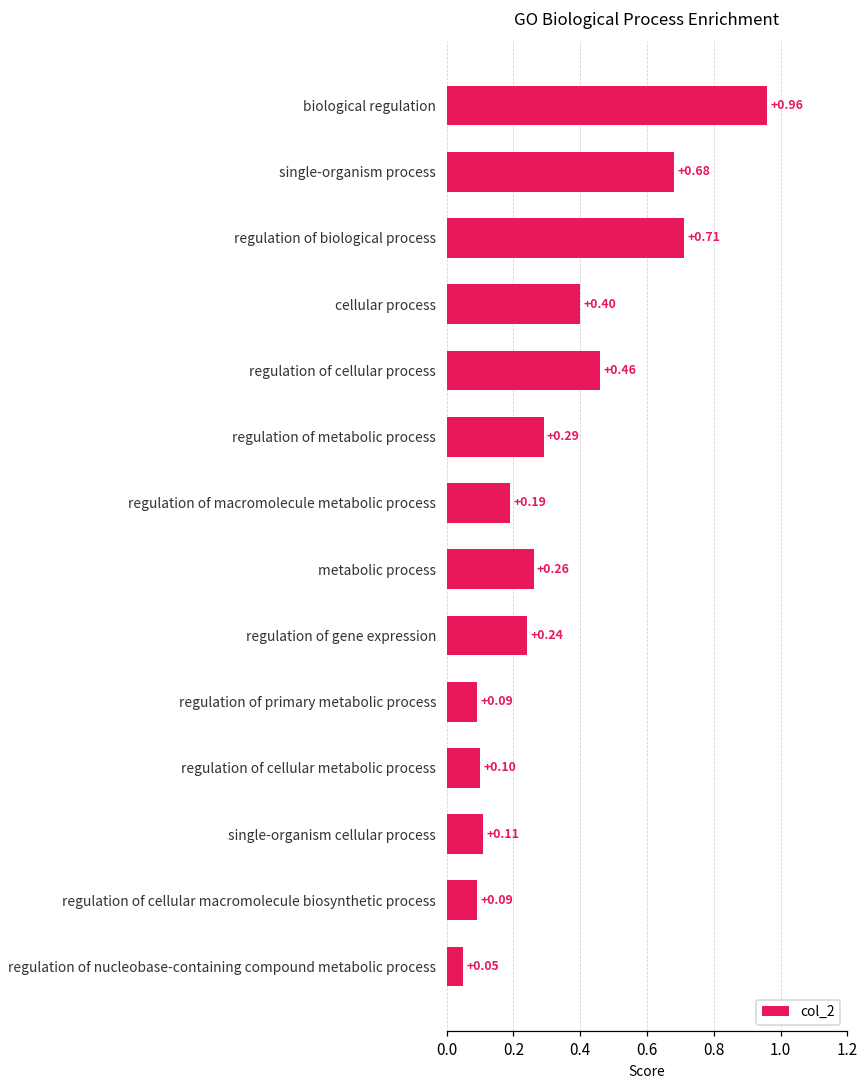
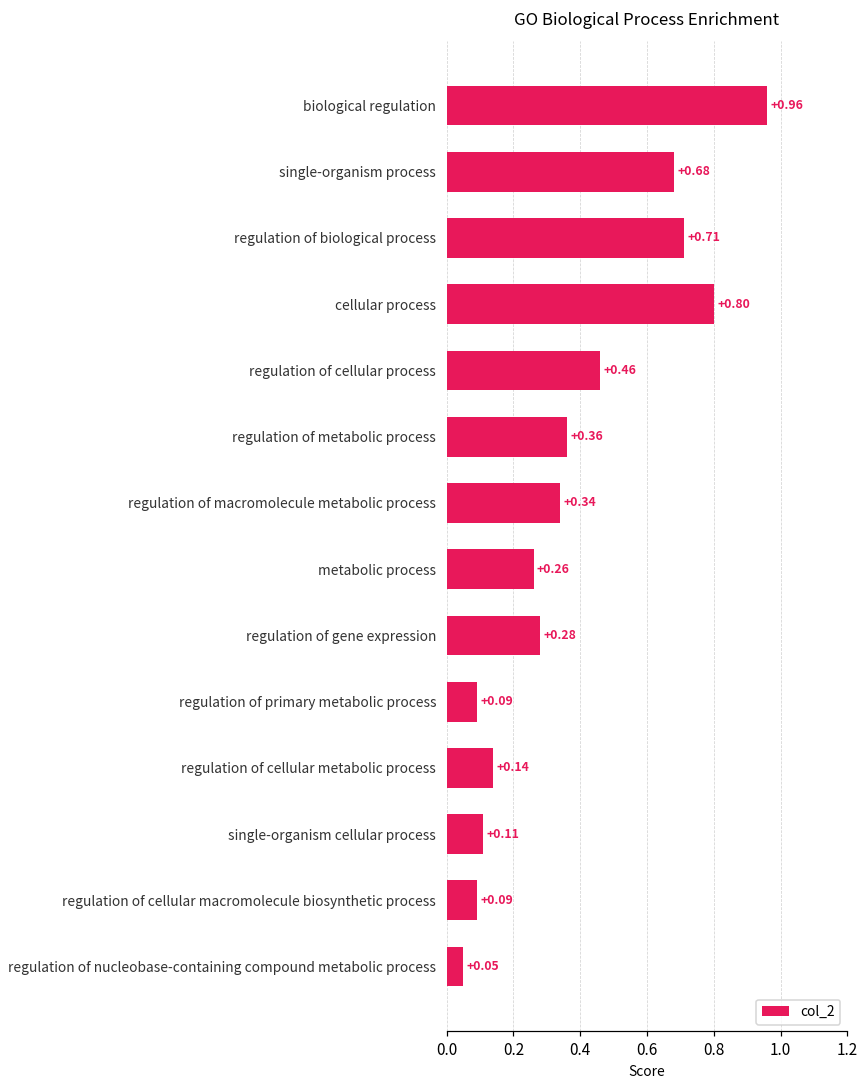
cellular process: +0.40 -> +0.80
regulation of metabolic process: +0.29 -> +0.36
regulation of macromolecule metabolic process: +0.19 -> +0.34
regulation of gene expression: +0.24 -> +0.28
regulation of cellular metabolic process: +0.10 -> +0.14
